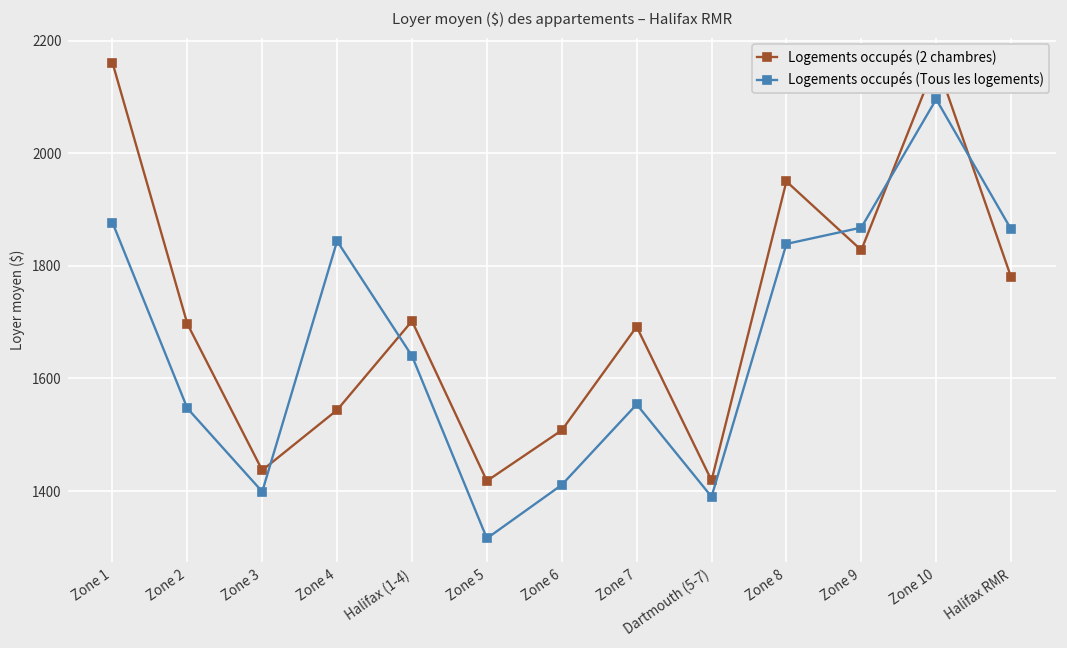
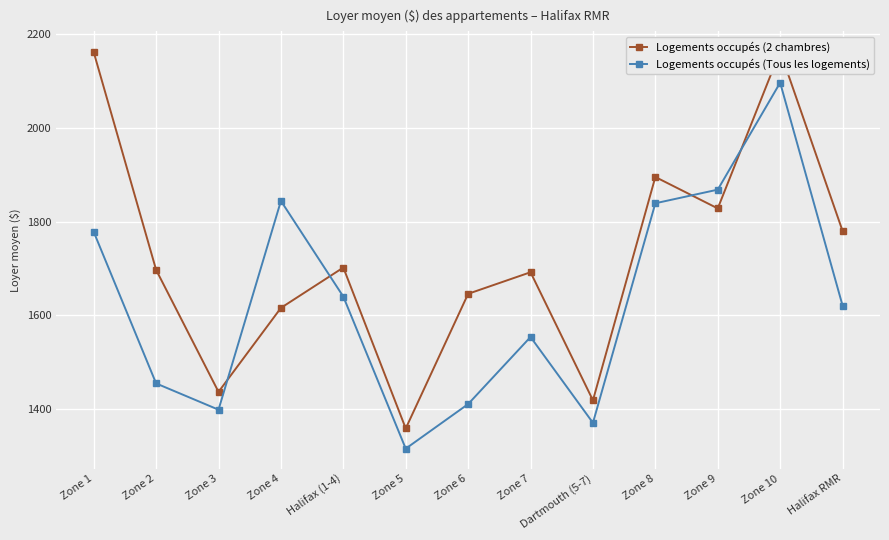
Logements occupés (Tous les logements), Zone 1: 1880 -> 1780
Logements occupés (Tous les logements), Zone 2: 1550 -> 1460
Logements occupés (2 chambres), Zone 4: 1540 -> 1620
Logements occupés (2 chambres), Zone 5: 1420 -> 1360
Logements occupés (2 chambres), Zone 6: 1510 -> 1650
Logements occupés (Tous les logements), Dartmouth (5-7): 1390 -> 1370
Logements occupés (2 chambres), Zone 8: 1950 -> 1900
Logements occupés (Tous les logements), Halifax RMR: 1870 -> 1620
